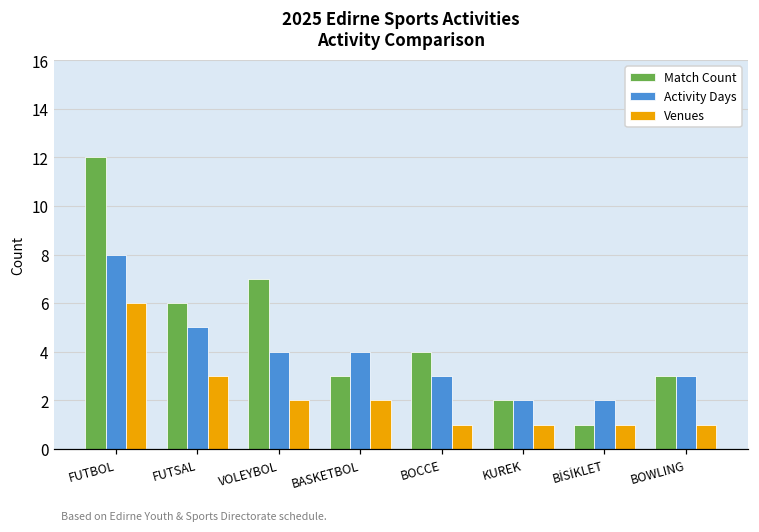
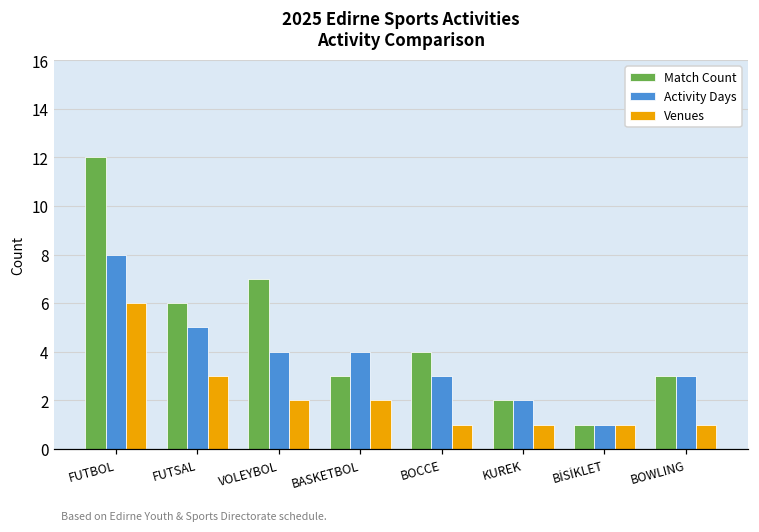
Activity Days, BİSİKLET: 2 -> 1
